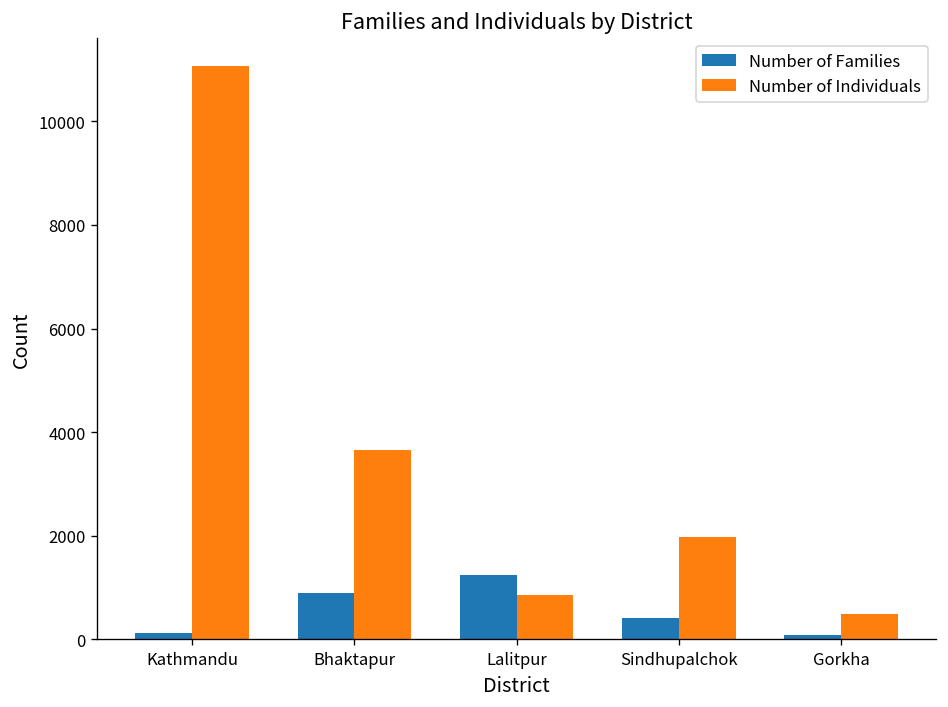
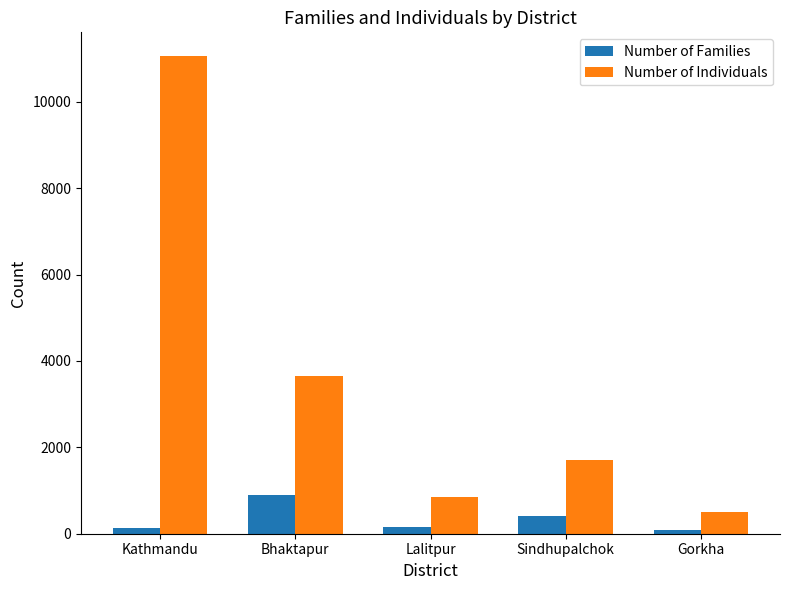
Number of Families, Lalitpur: 1200 -> 200
Number of Individuals, Sindhupalchok: 2000 -> 1700
